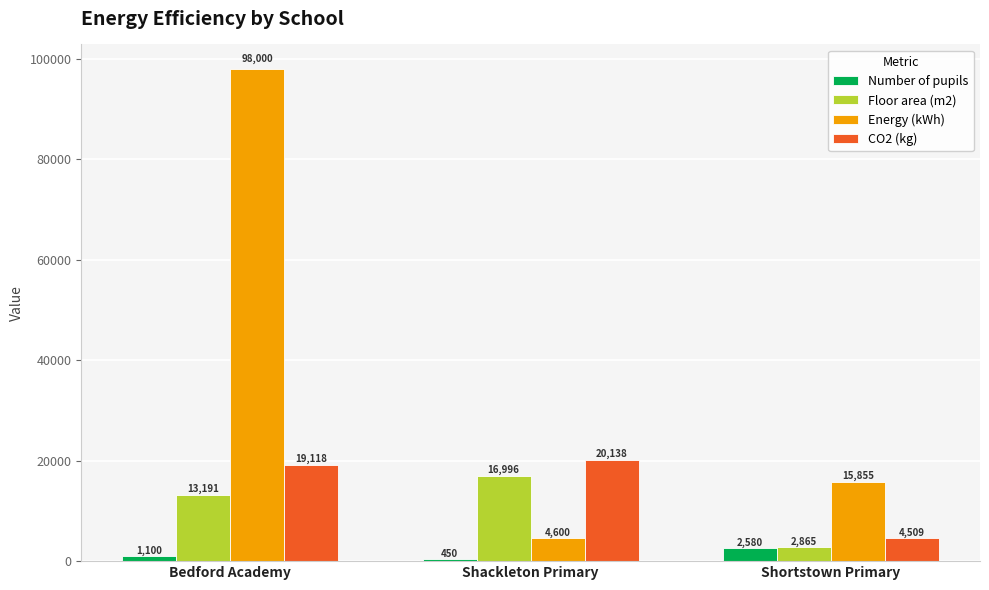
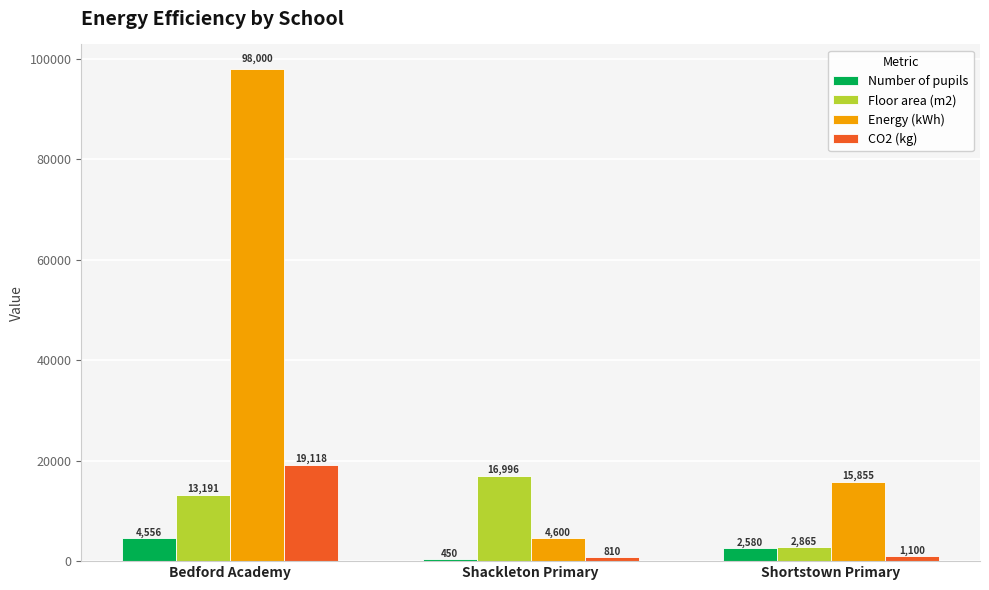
Number of pupils, Bedford Academy: 1,100 -> 4,556
CO2 (kg), Shackleton Primary: 20,138 -> 810
CO2 (kg), Shortstown Primary: 4,509 -> 1,100
